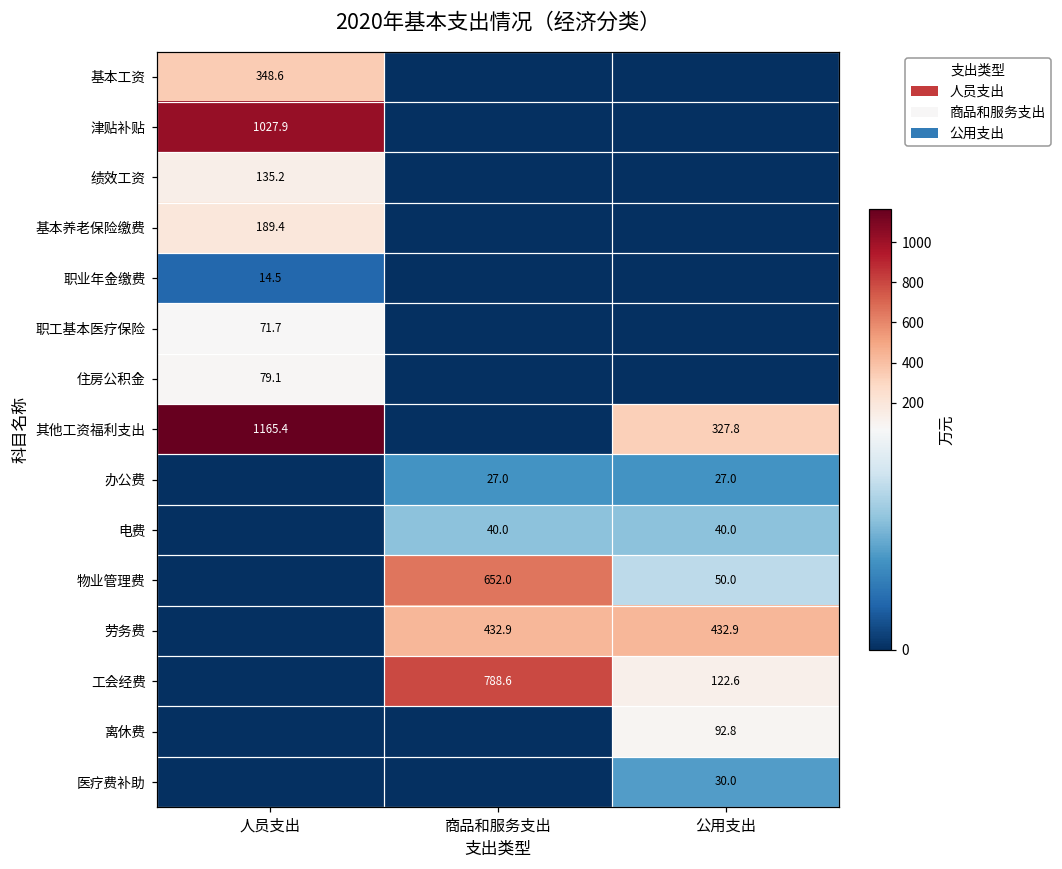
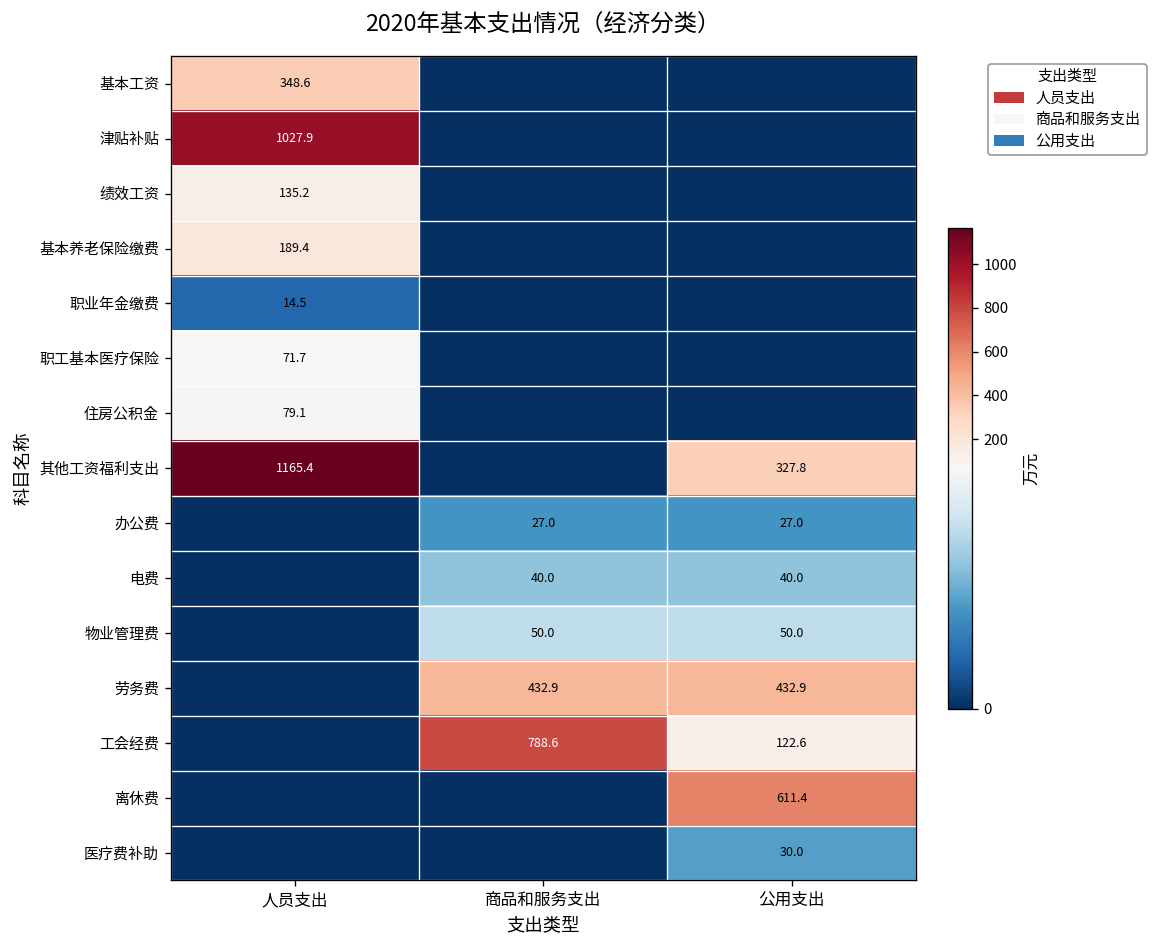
物业管理费, 商品和服务支出: 652.0 -> 50.0
离休费, 公用支出: 92.8 -> 611.4
